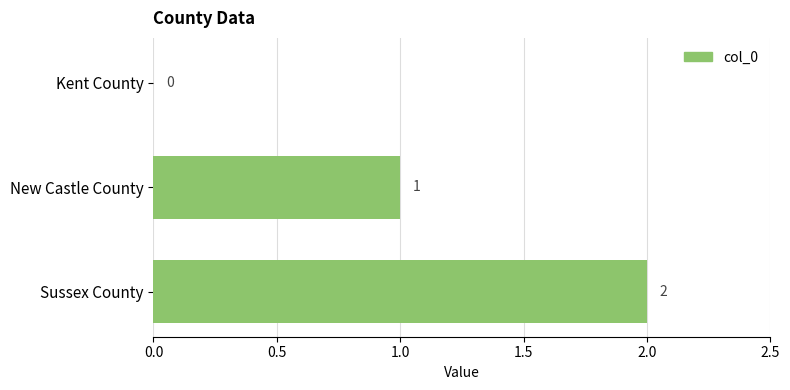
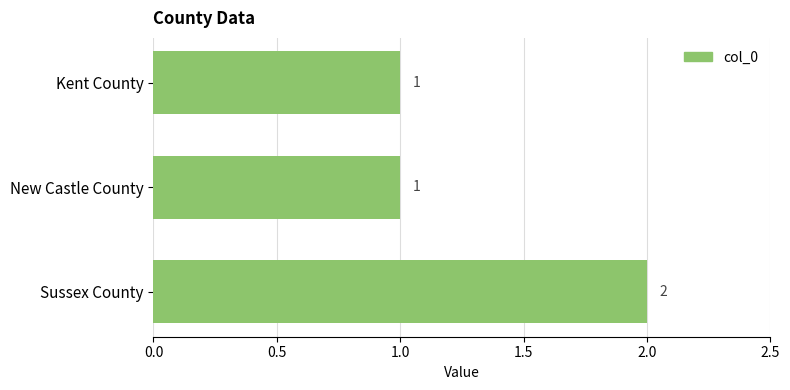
Kent County: 0 -> 1
